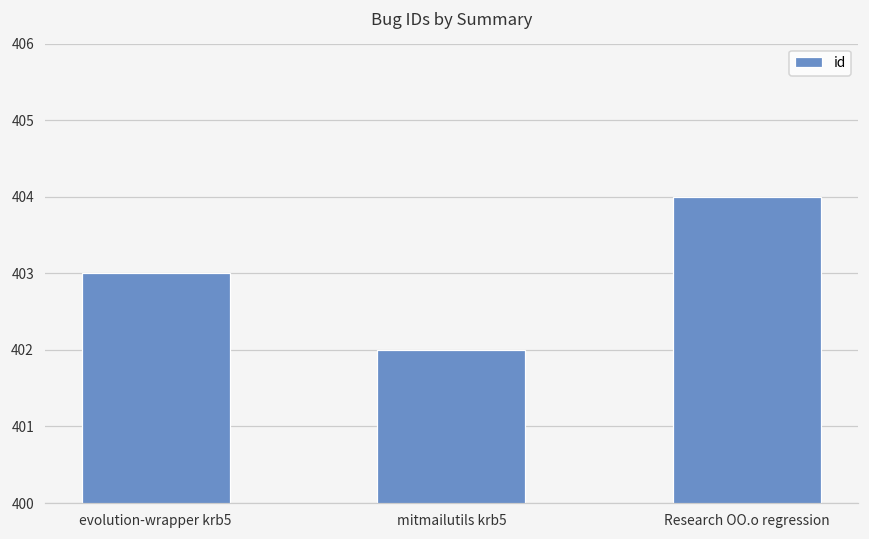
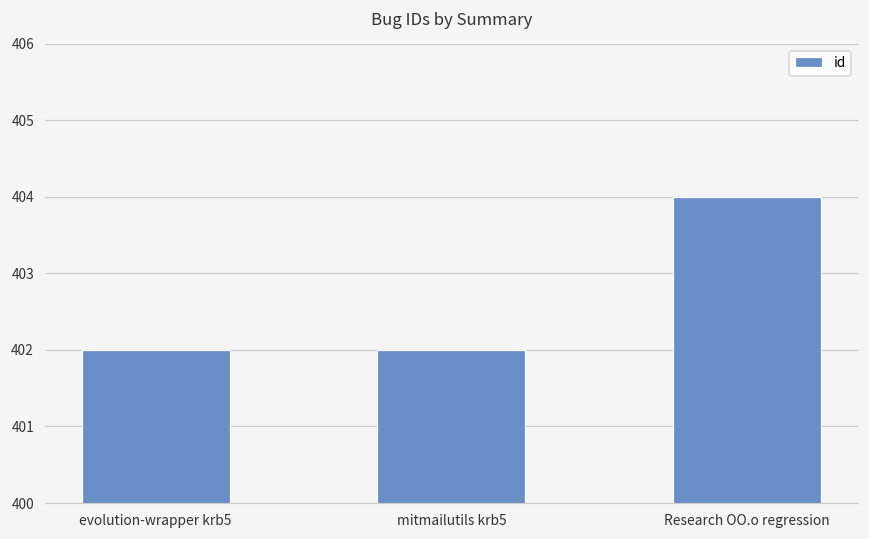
evolution-wrapper krb5: 403 -> 402
